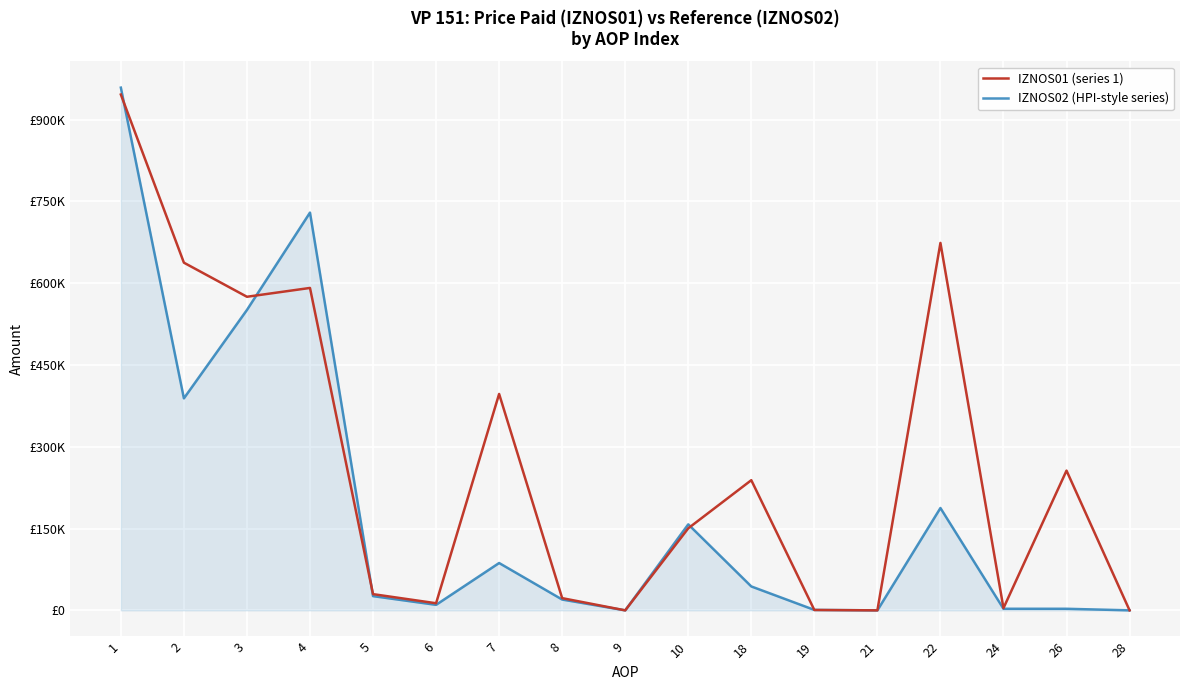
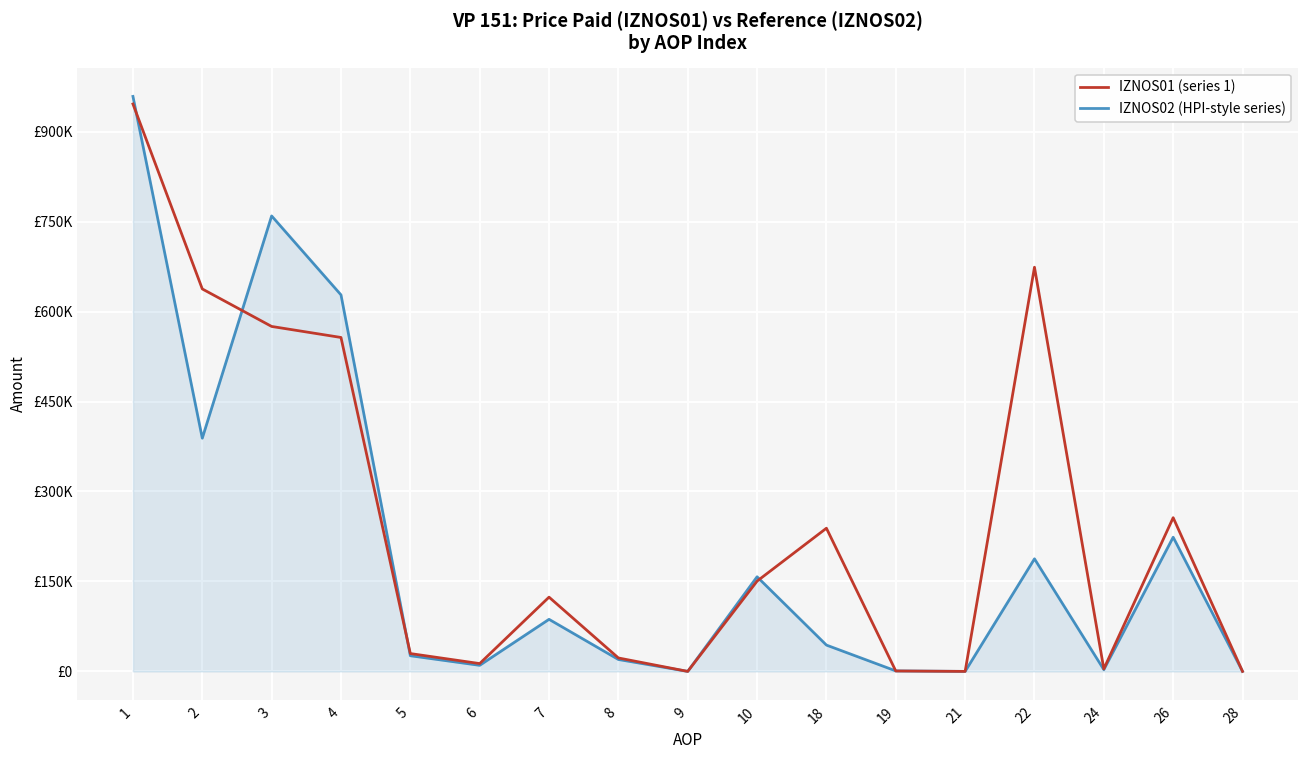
IZNOS02 (HPI-style series), 3: £550000 -> £760000
IZNOS01 (series 1), 4: £590000 -> £560000
IZNOS02 (HPI-style series), 4: £730000 -> £630000
IZNOS01 (series 1), 7: £400000 -> £120000
IZNOS02 (HPI-style series), 26: £0 -> £220000
